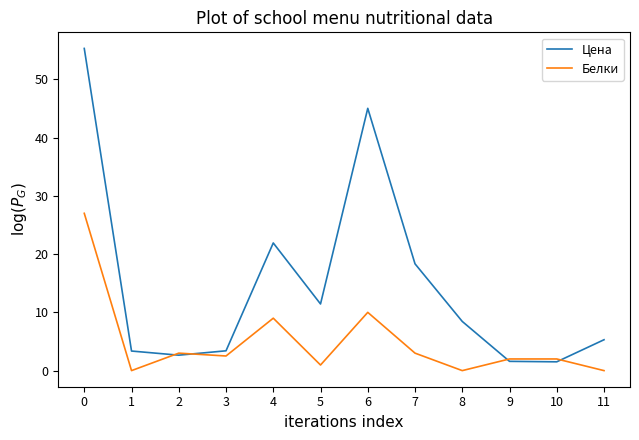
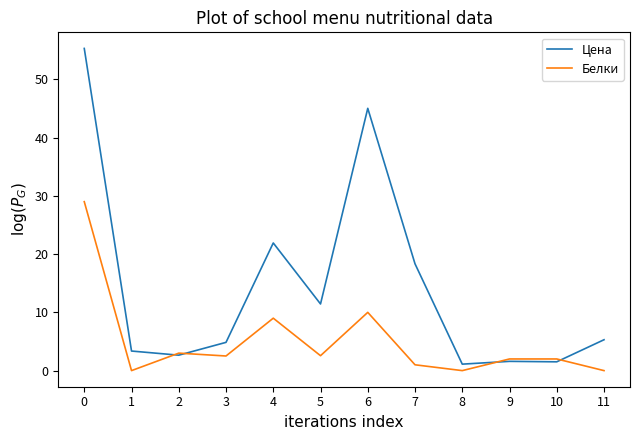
Белки, 0: 27 -> 29
Цена, 3: 3 -> 5
Белки, 5: 1 -> 3
Белки, 7: 3 -> 1
Цена, 8: 8 -> 1
